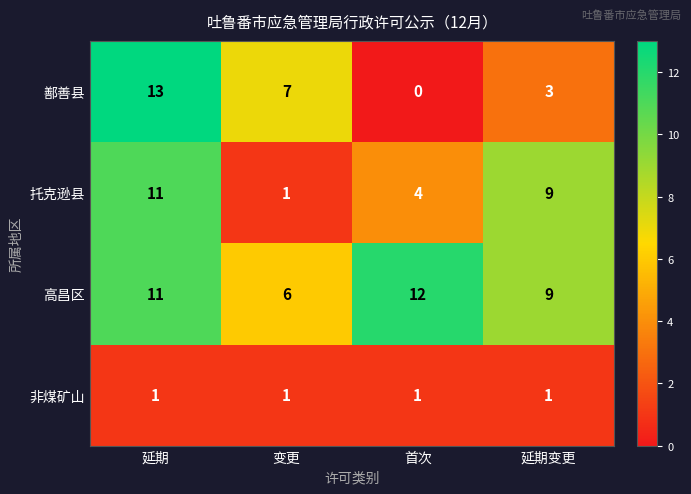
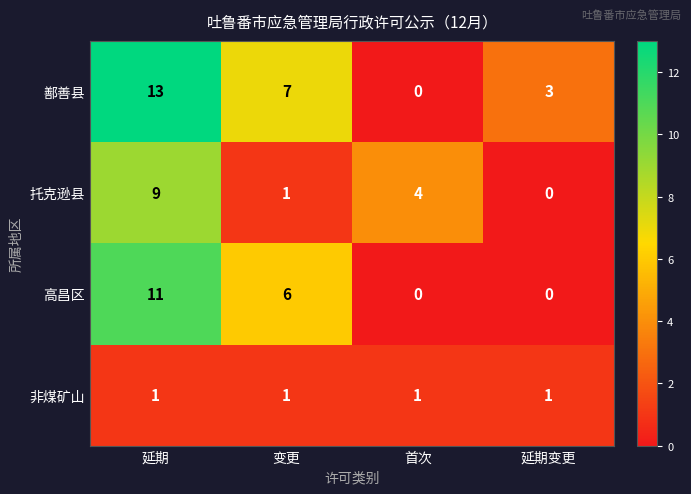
托克逊县, 延期: 11 -> 9
托克逊县, 延期变更: 9 -> 0
高昌区, 首次: 12 -> 0
高昌区, 延期变更: 9 -> 0
